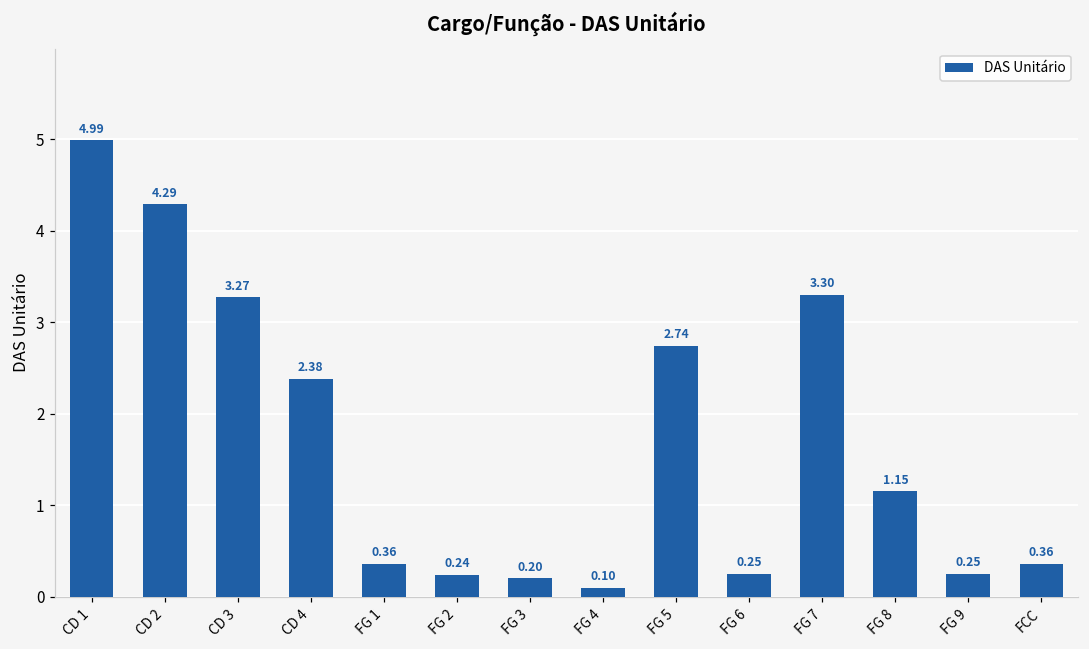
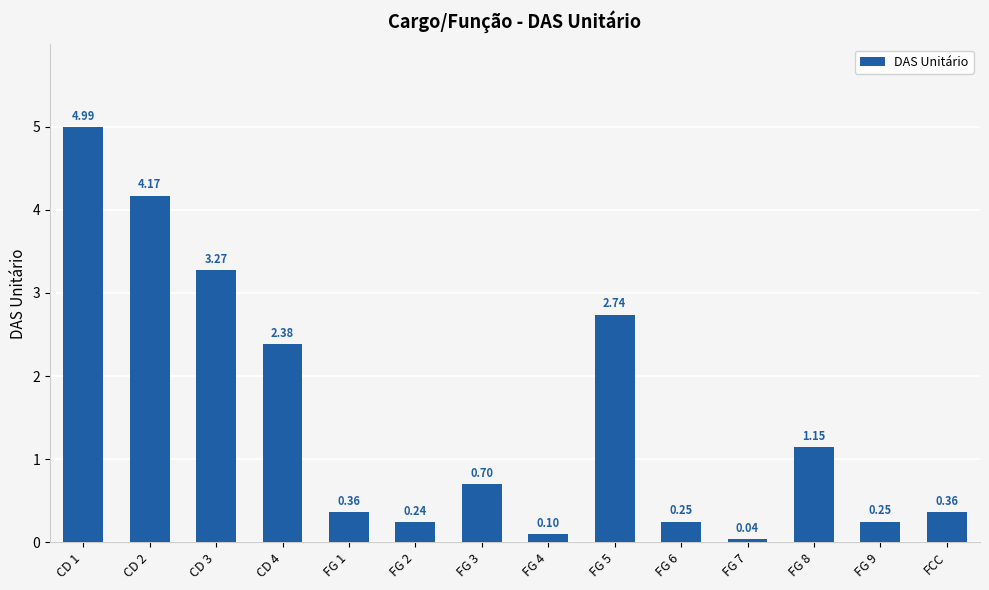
CD 2: 4.29 -> 4.17
FG 3: 0.20 -> 0.70
FG 7: 3.30 -> 0.04
